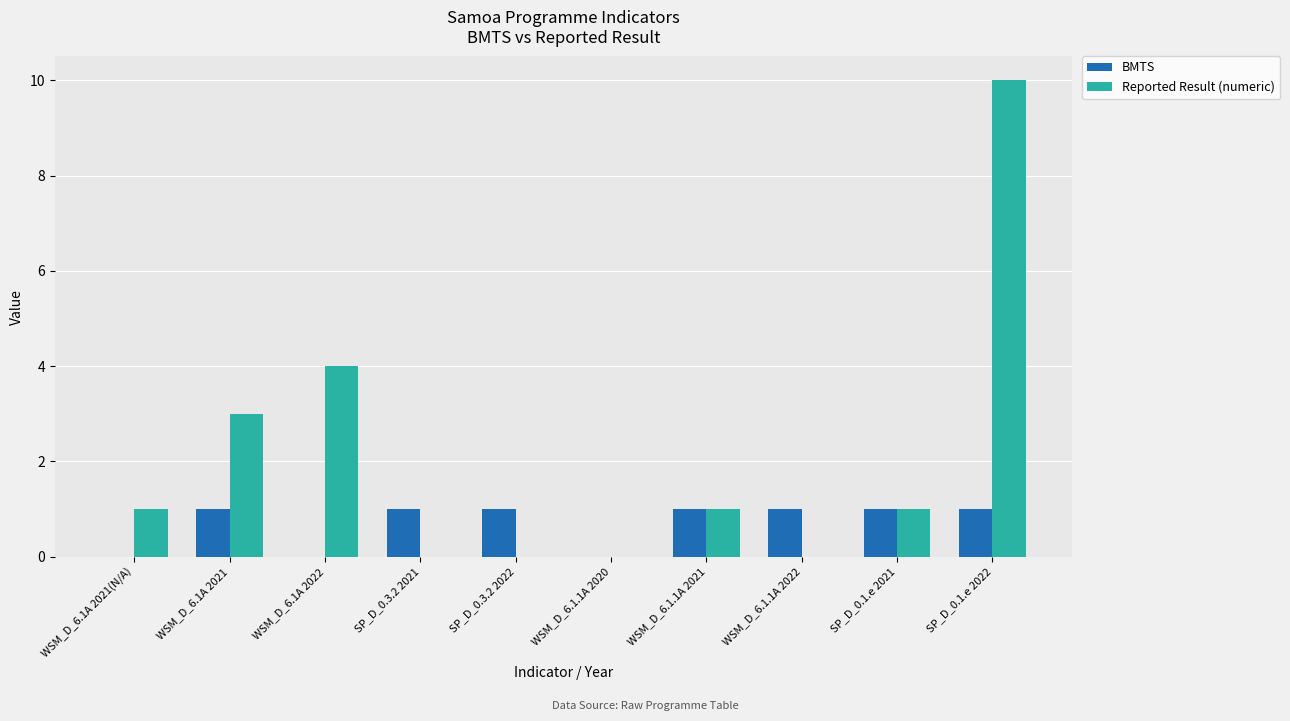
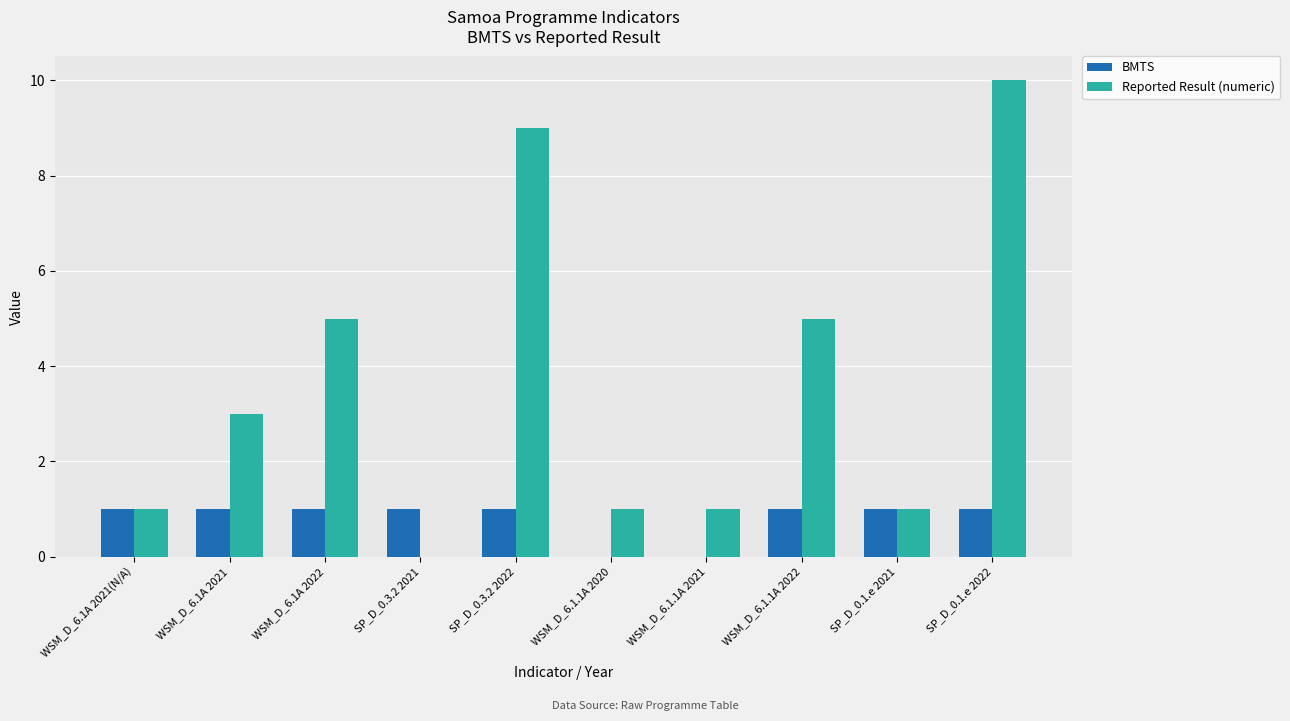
BMTS, WSM_D_6.1A 2021(N/A): 0 -> 1
BMTS, WSM_D_6.1A 2022: 0 -> 1
Reported Result (numeric), WSM_D_6.1A 2022: 4 -> 5
Reported Result (numeric), SP_D_0.3.2 2022: 0 -> 9
Reported Result (numeric), WSM_D_6.1.1A 2020: 0 -> 1
BMTS, WSM_D_6.1.1A 2021: 1 -> 0
Reported Result (numeric), WSM_D_6.1.1A 2022: 0 -> 5
